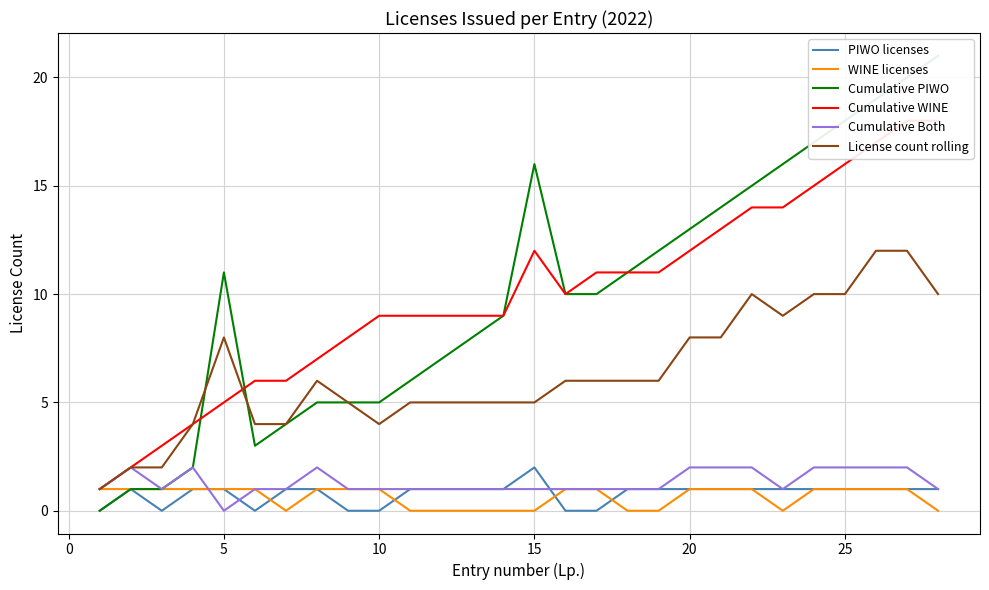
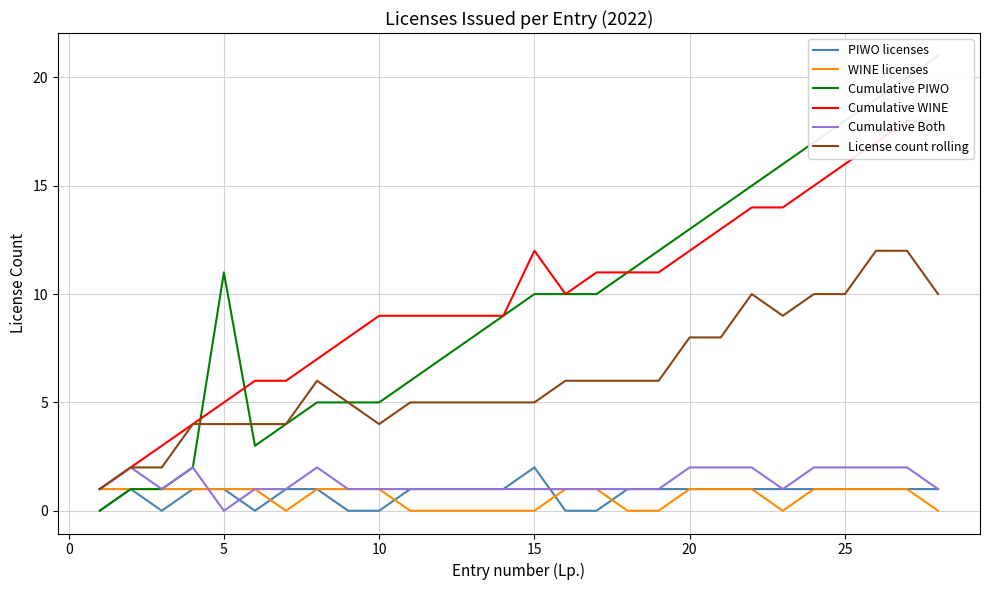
License count rolling, 5: 8 -> 4
Cumulative PIWO, 15: 16 -> 10
